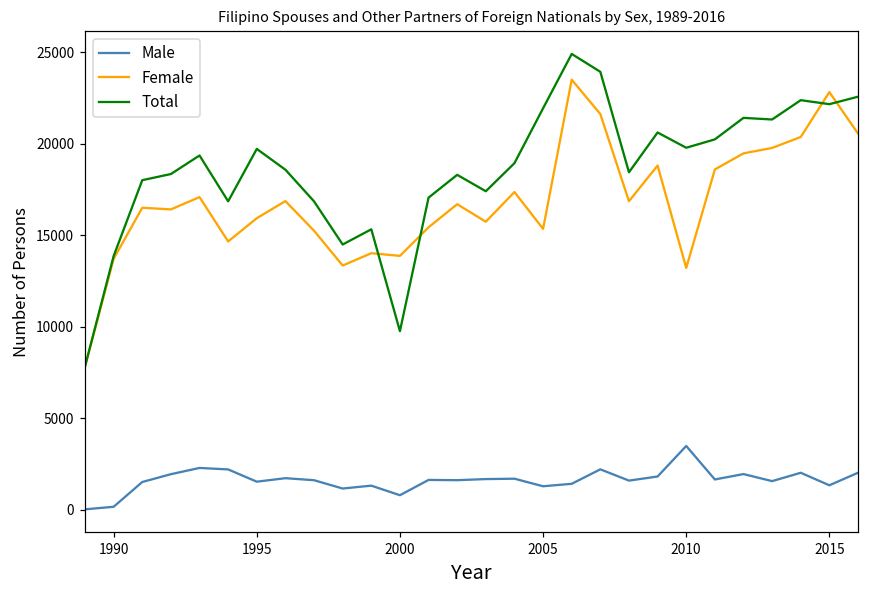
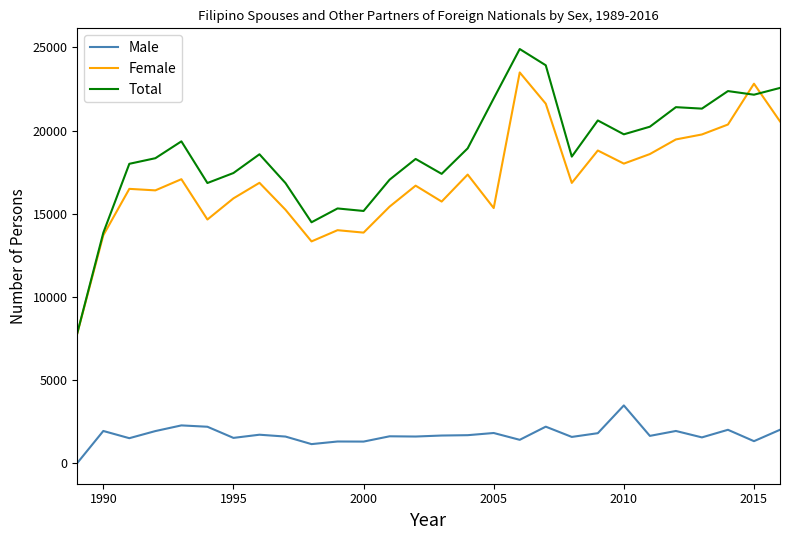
Male, 1990: 200 -> 1900
Total, 1995: 19700 -> 17400
Male, 2000: 800 -> 1300
Total, 2000: 9800 -> 15200
Male, 2005: 1300 -> 1800
Female, 2010: 13200 -> 18000
